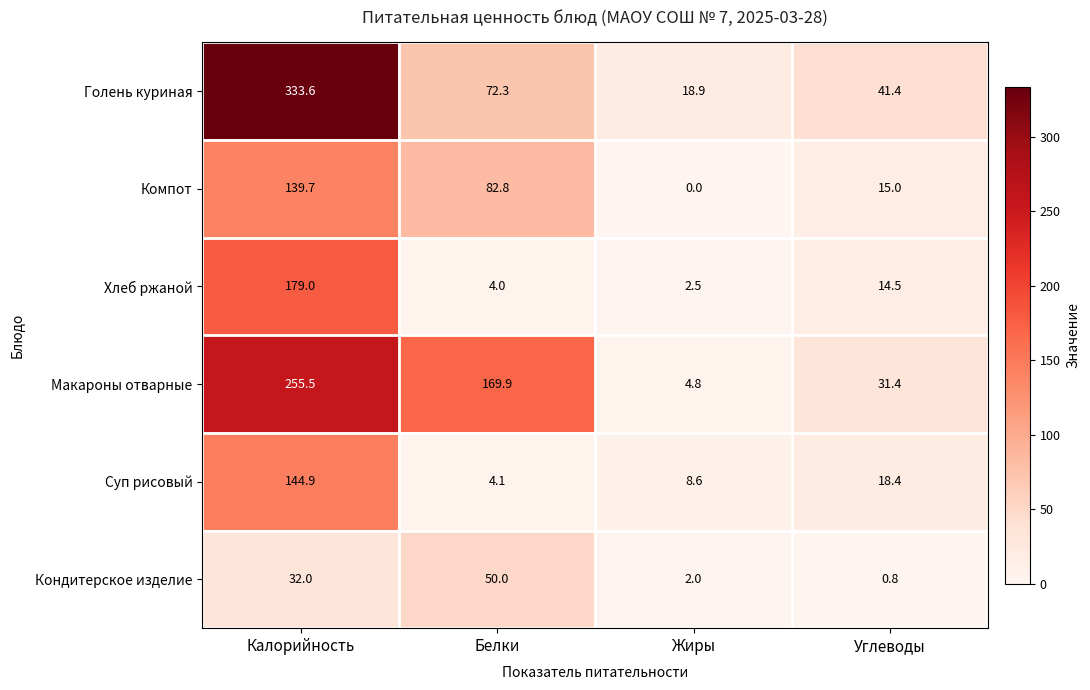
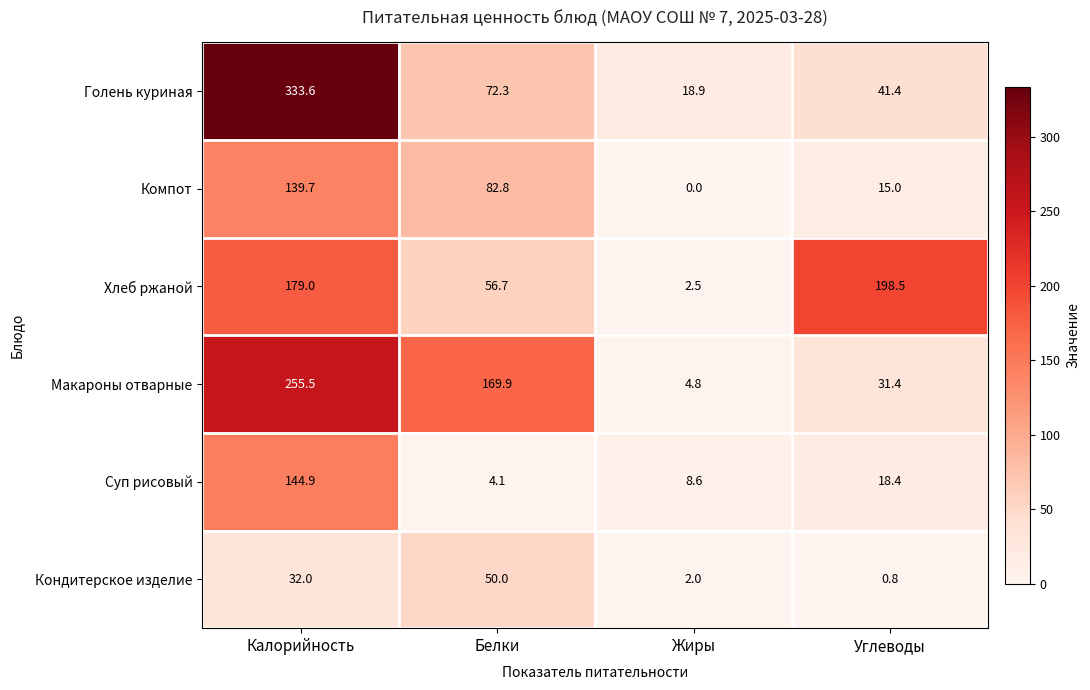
Хлеб ржаной, Белки: 4.0 -> 56.7
Хлеб ржаной, Углеводы: 14.5 -> 198.5
